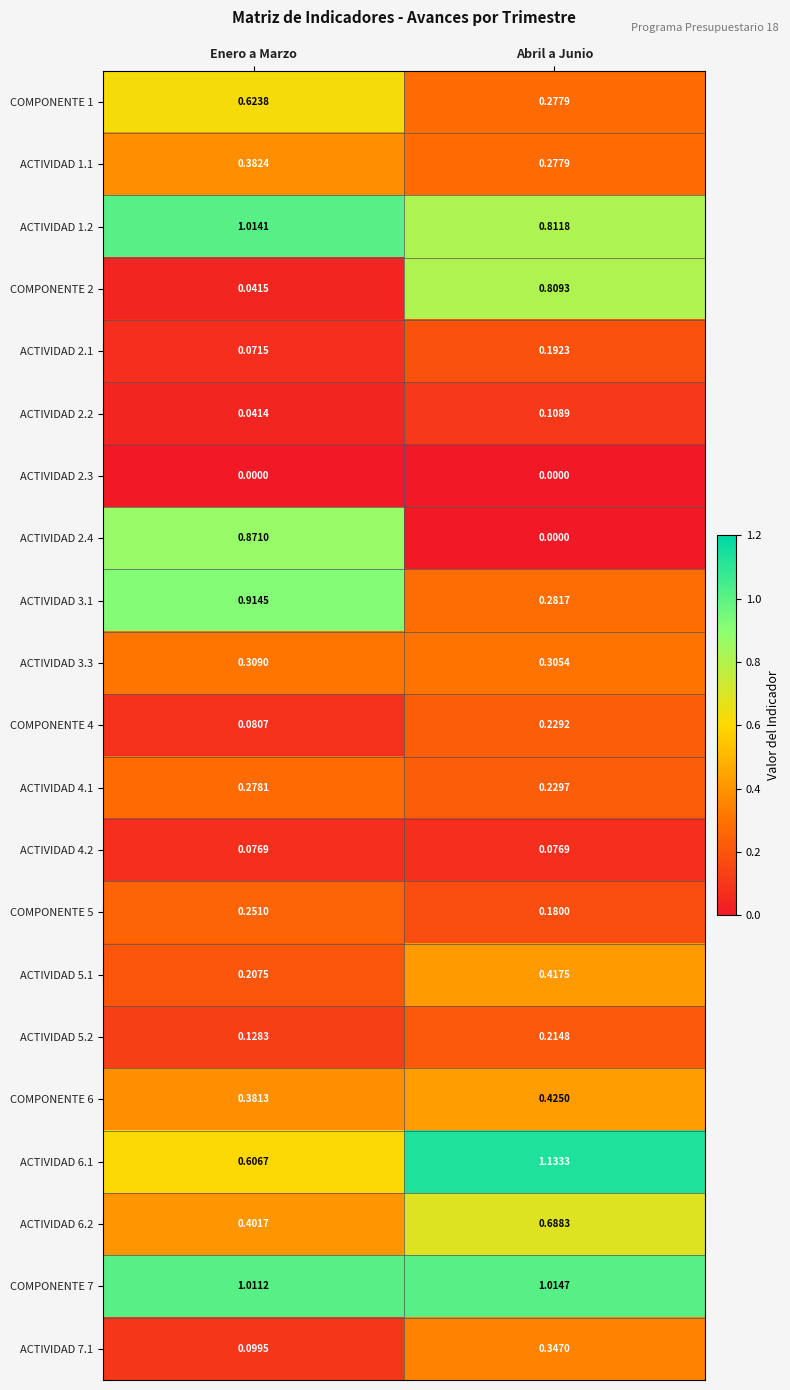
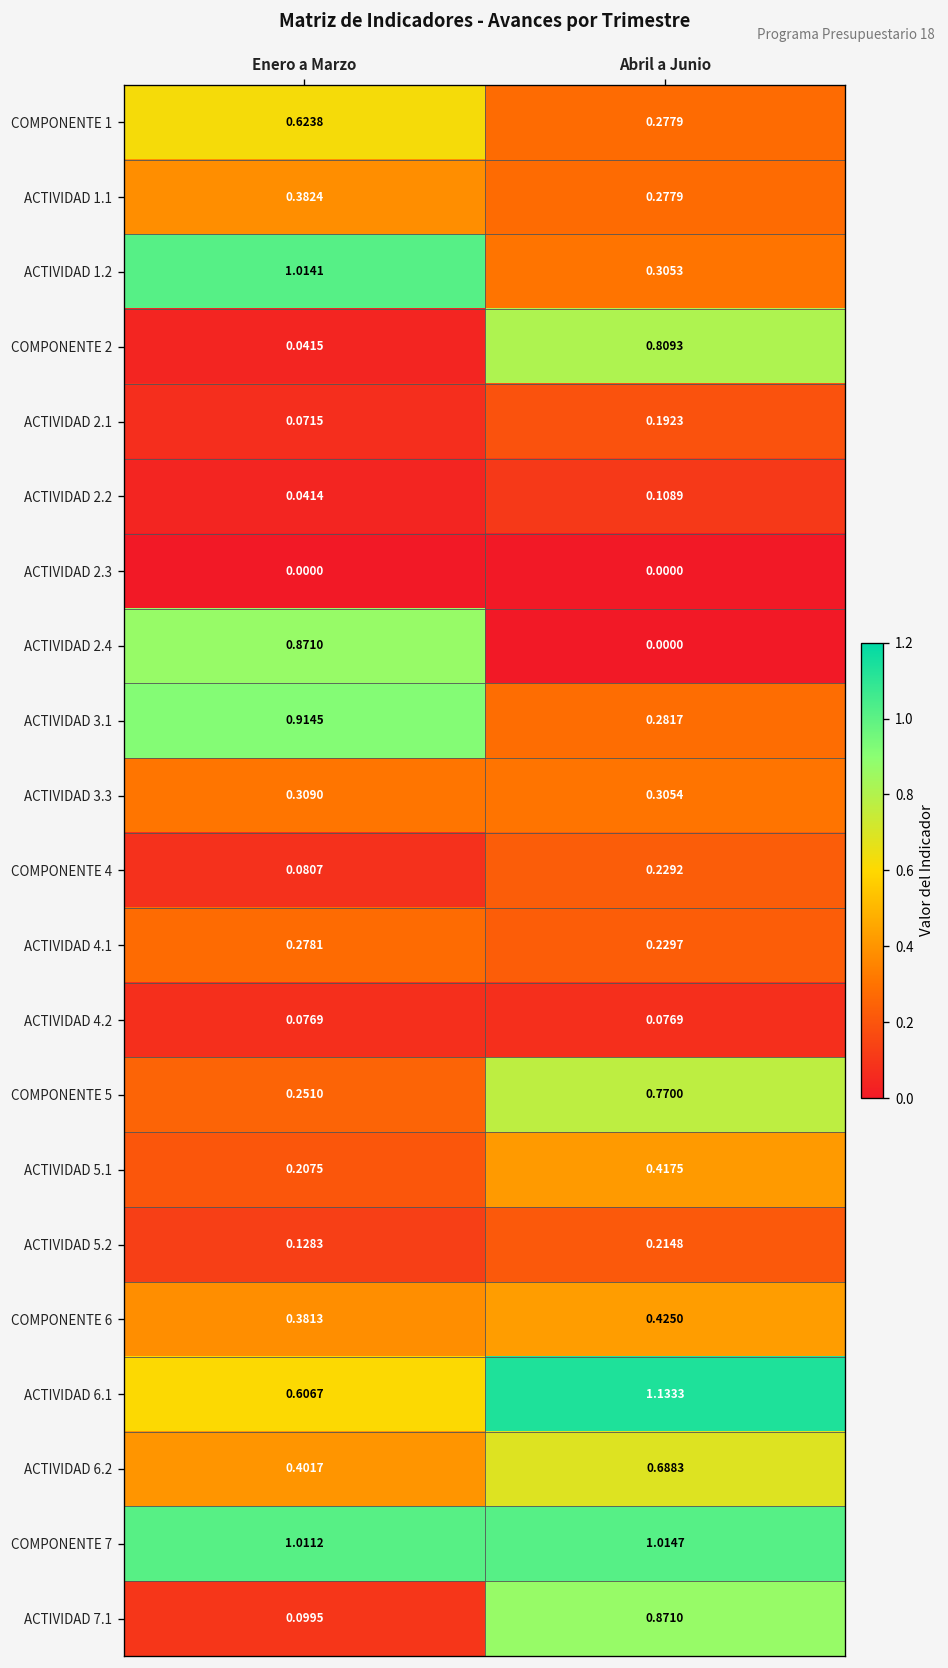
ACTIVIDAD 1.2, Abril a Junio: 0.8118 -> 0.3053
COMPONENTE 5, Abril a Junio: 0.1800 -> 0.7700
ACTIVIDAD 7.1, Abril a Junio: 0.3470 -> 0.8710
